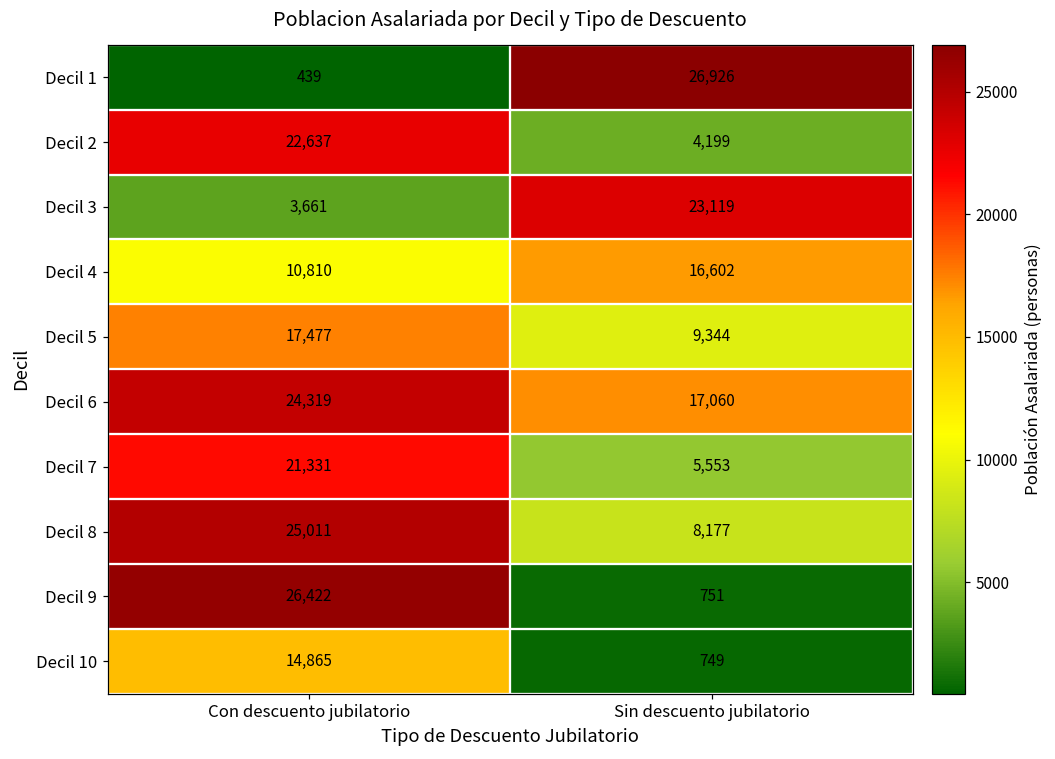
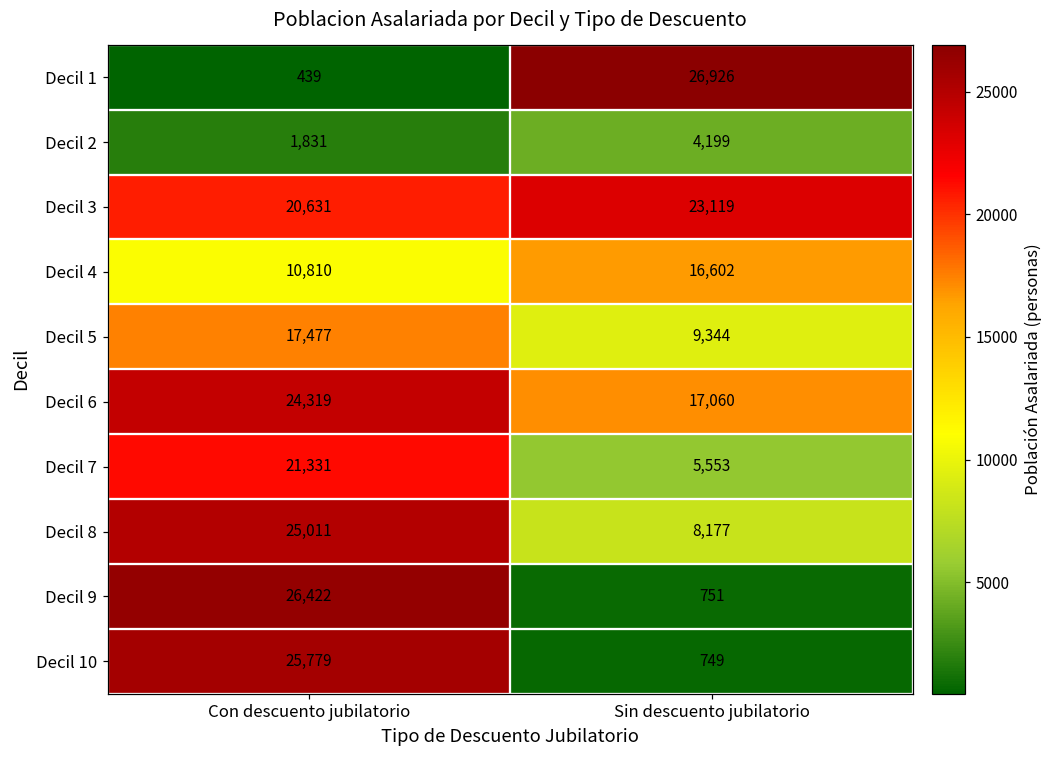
Decil 2, Con descuento jubilatorio: 22,637 -> 1,831
Decil 3, Con descuento jubilatorio: 3,661 -> 20,631
Decil 10, Con descuento jubilatorio: 14,865 -> 25,779
